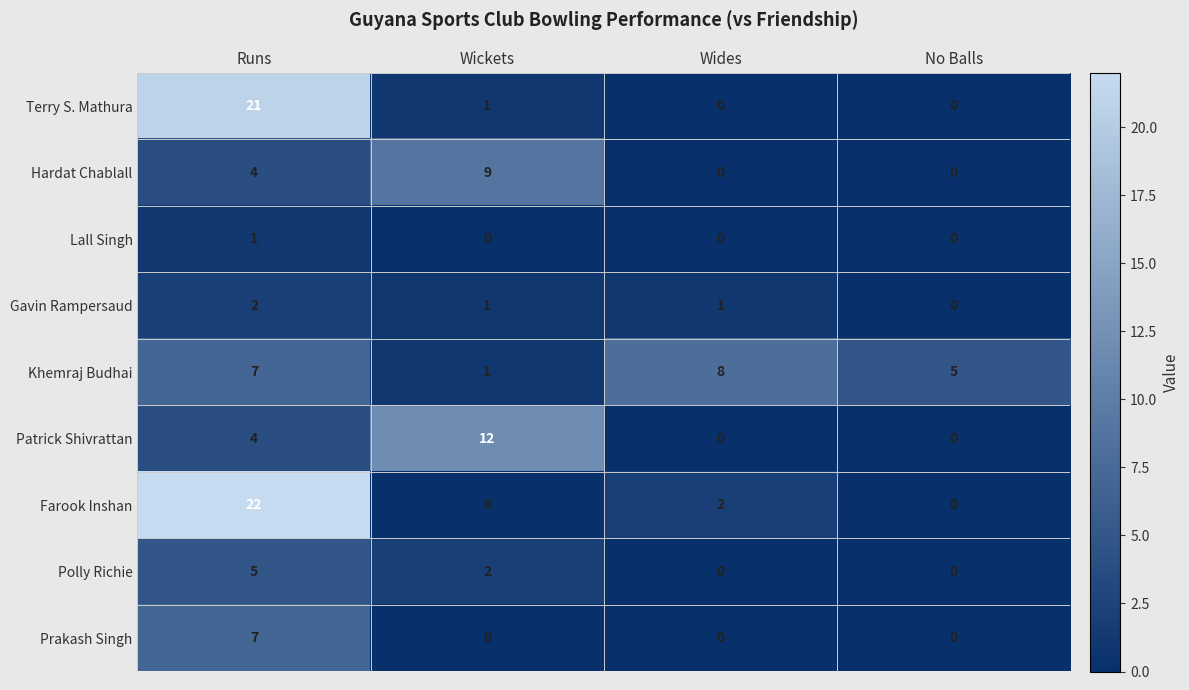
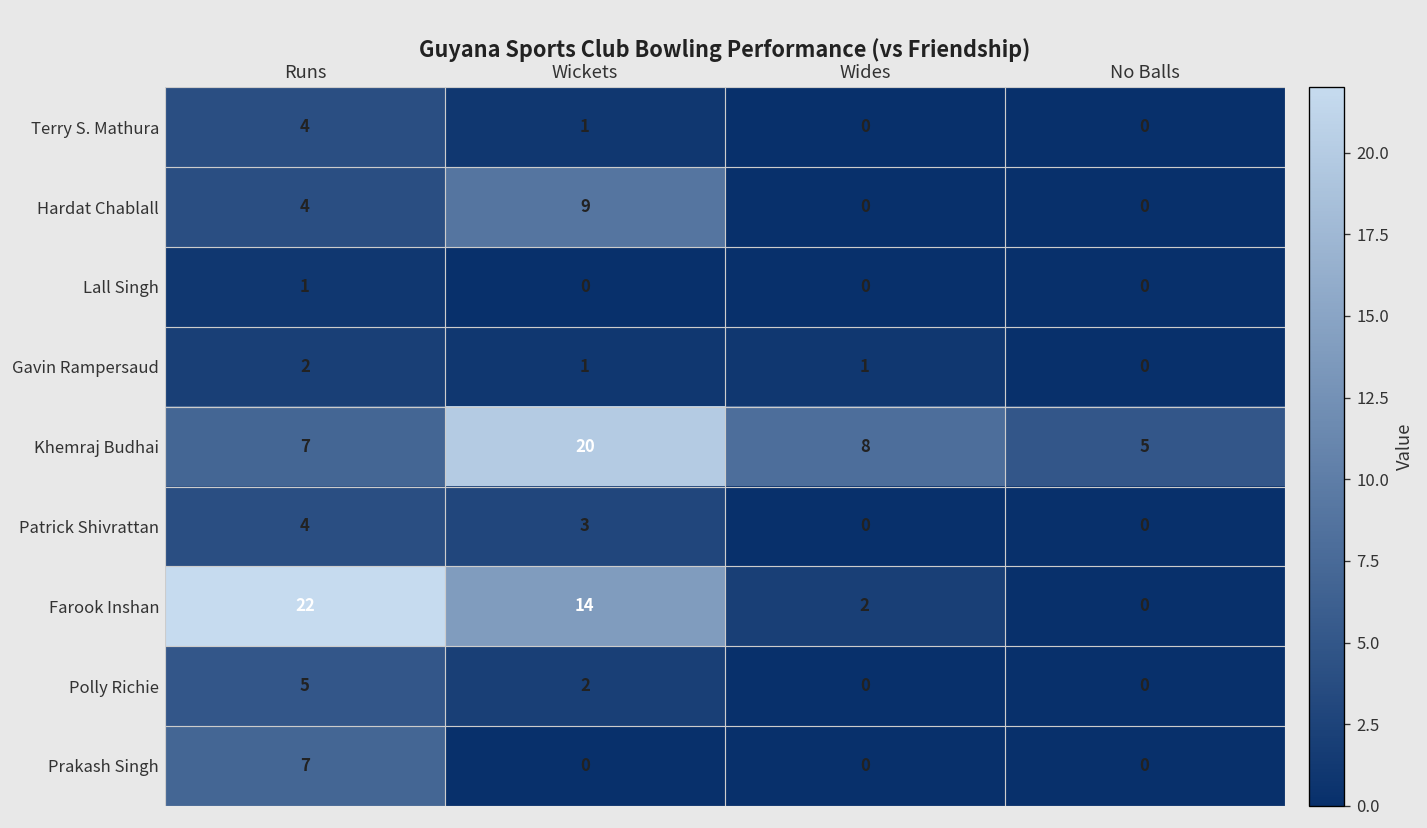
Terry S. Mathura, Runs: 21 -> 4
Khemraj Budhai, Wickets: 1 -> 20
Patrick Shivrattan, Wickets: 12 -> 3
Farook Inshan, Wickets: 0 -> 14
